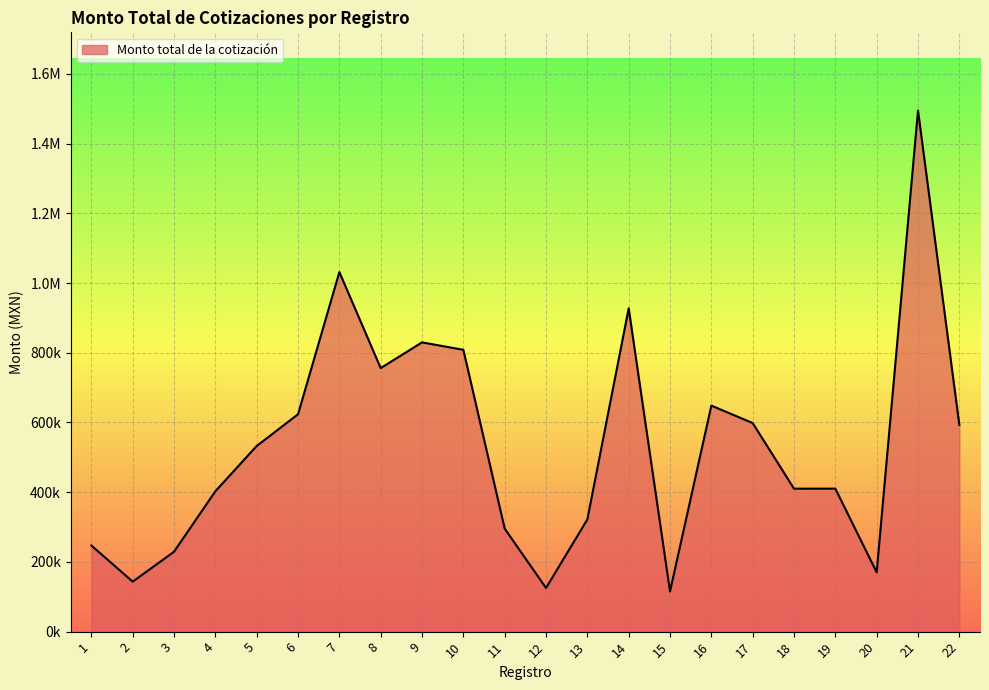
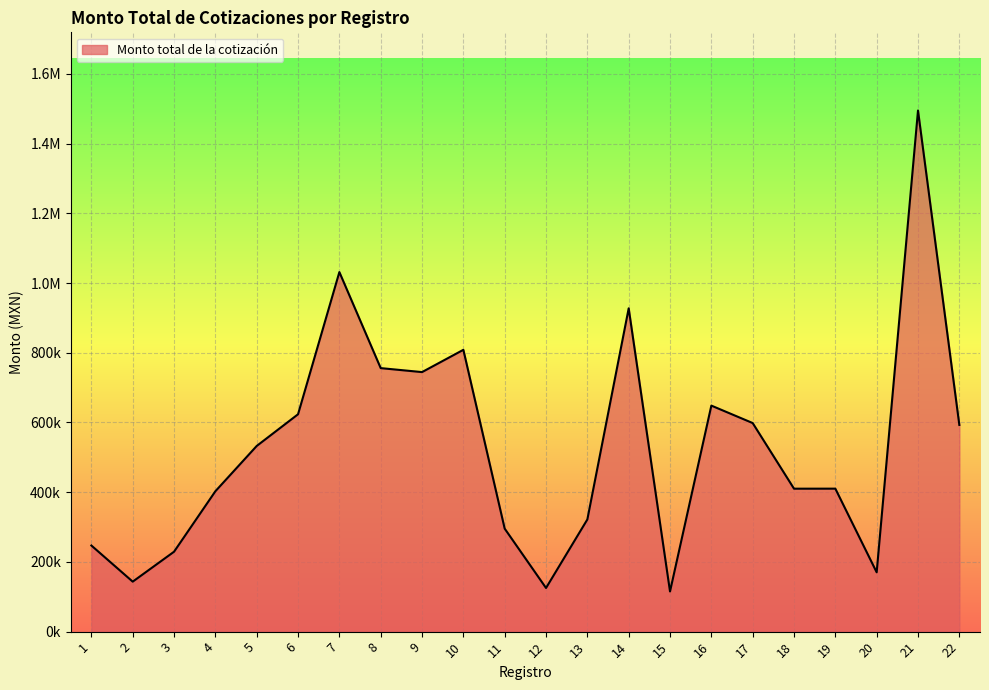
9: 830000 -> 740000
